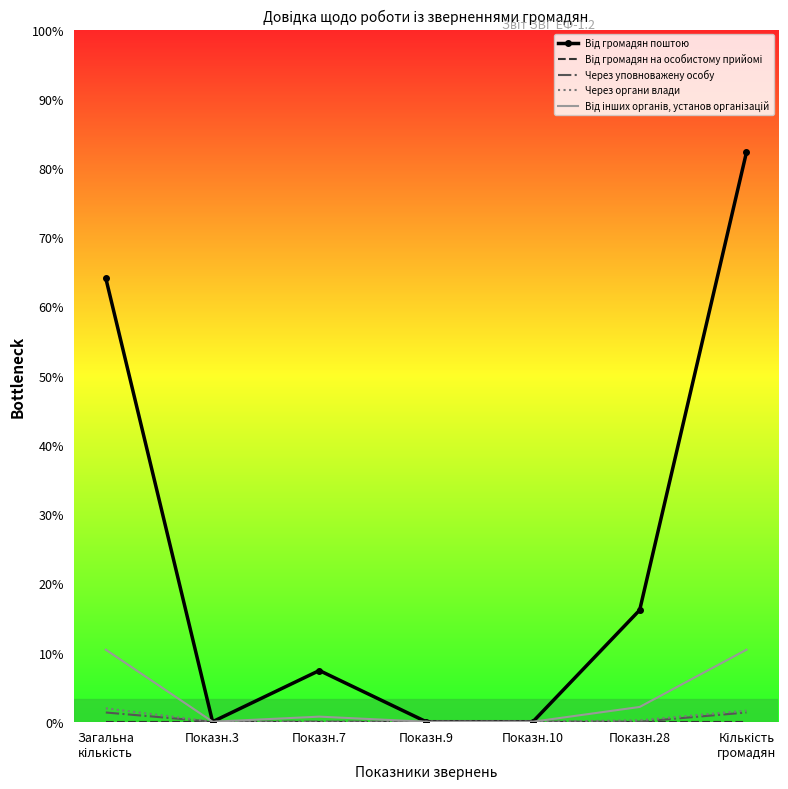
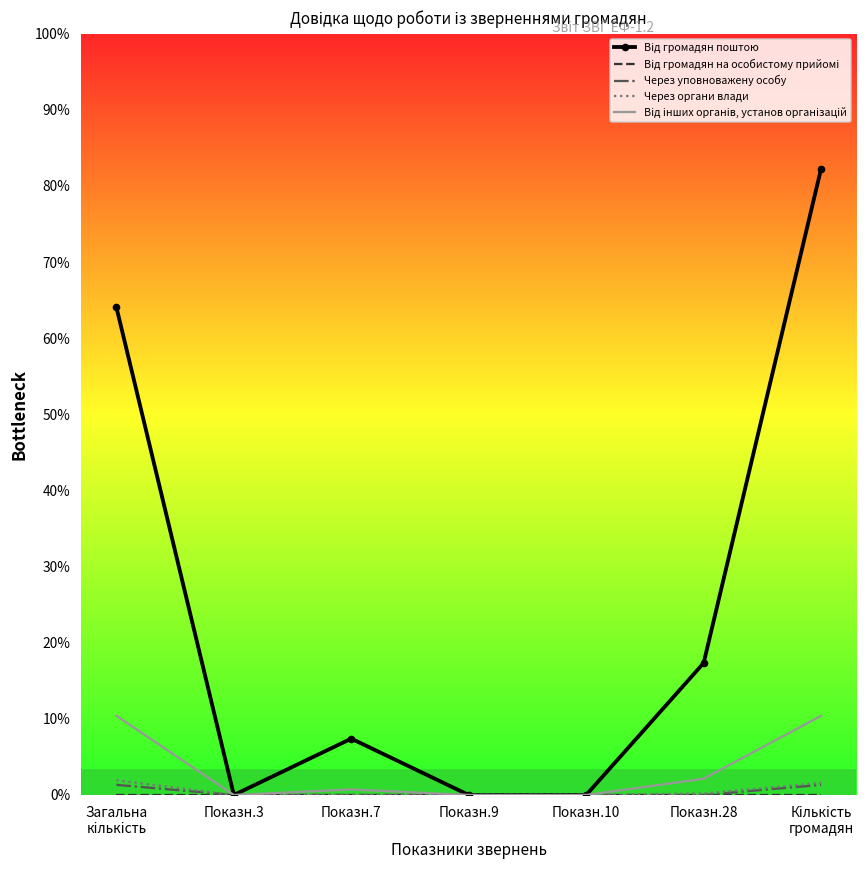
Від громадян поштою, Показн.28: 16% -> 17%
